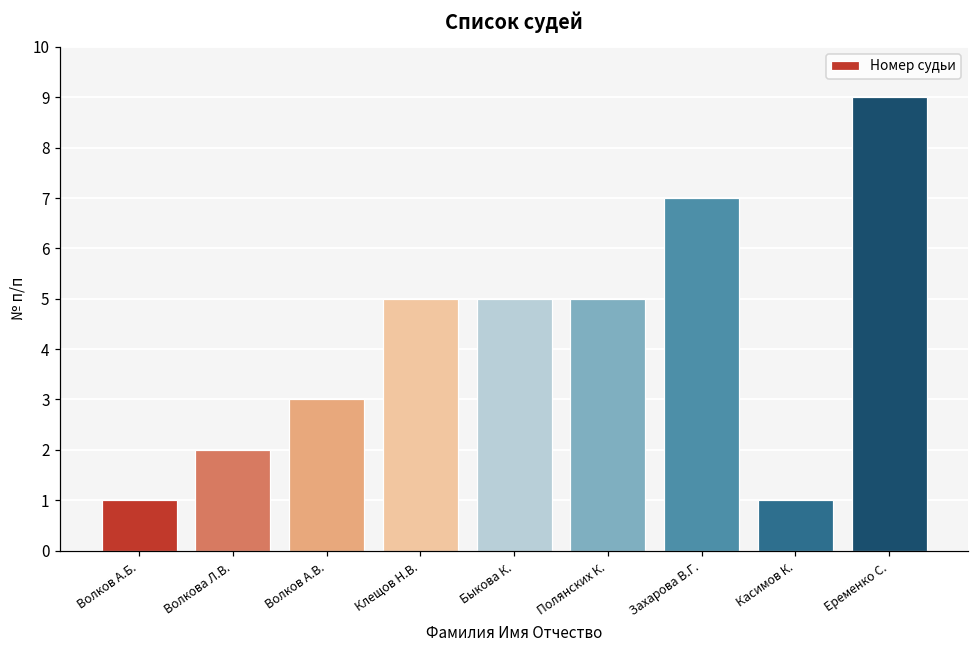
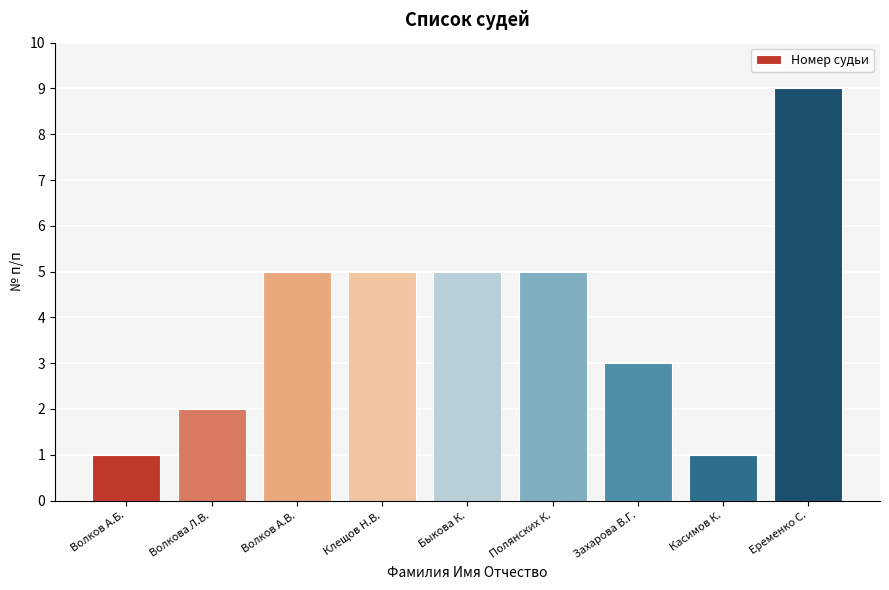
Волков А.В.: 3 -> 5
Захарова В.Г.: 7 -> 3
